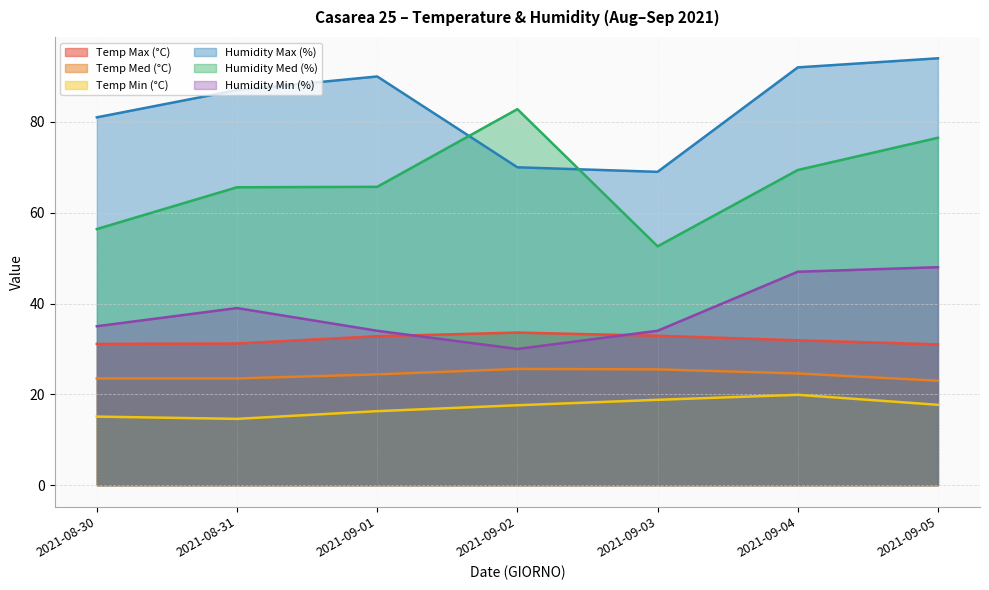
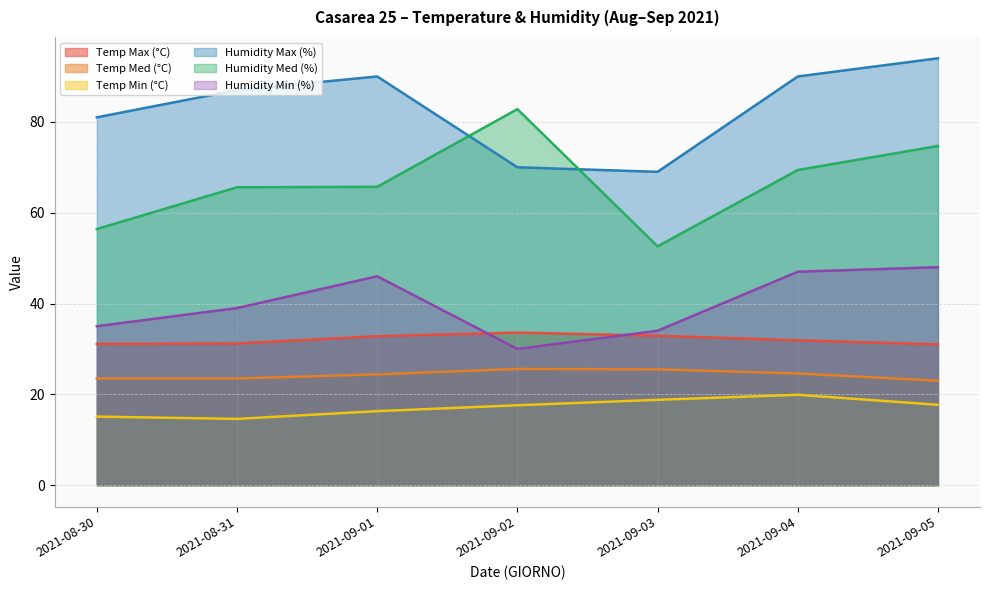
Humidity Min (%), 2021-09-01: 34 -> 46
Humidity Max (%), 2021-09-04: 92 -> 90
Humidity Med (%), 2021-09-05: 77 -> 75
